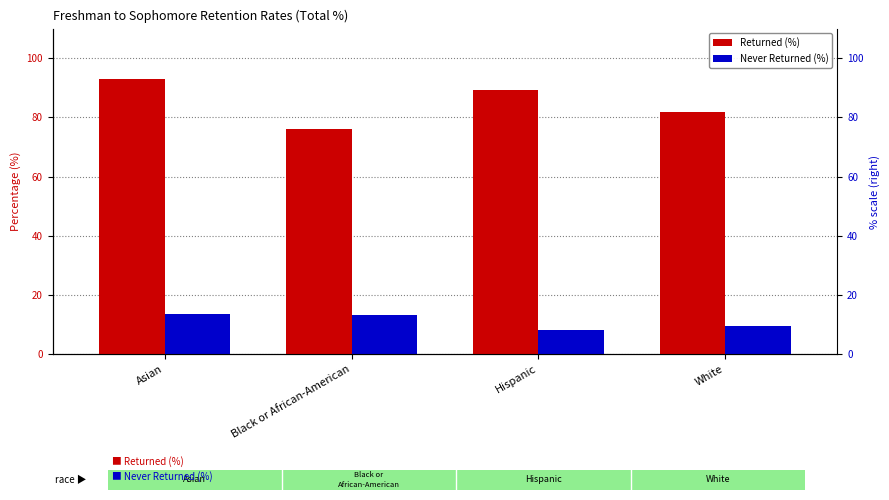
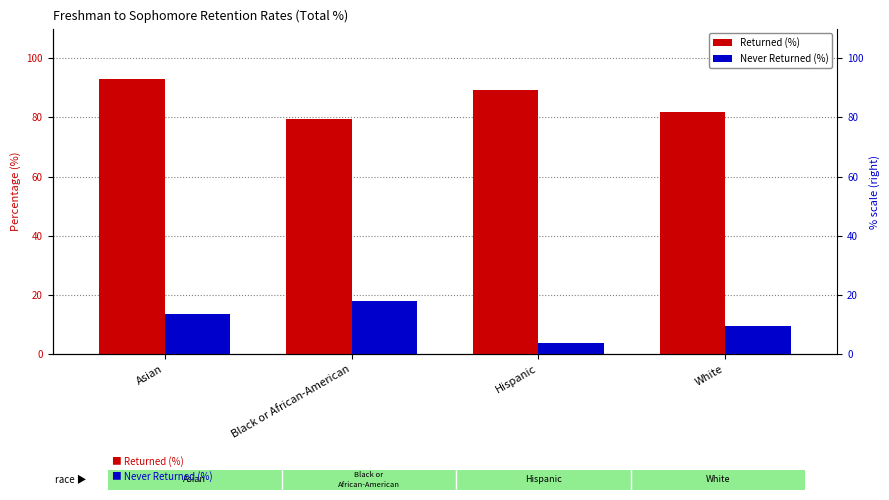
Returned (%), Black or African-American: 76 -> 80
Never Returned (%), Black or African-American: 13 -> 18
Never Returned (%), Hispanic: 8 -> 4
